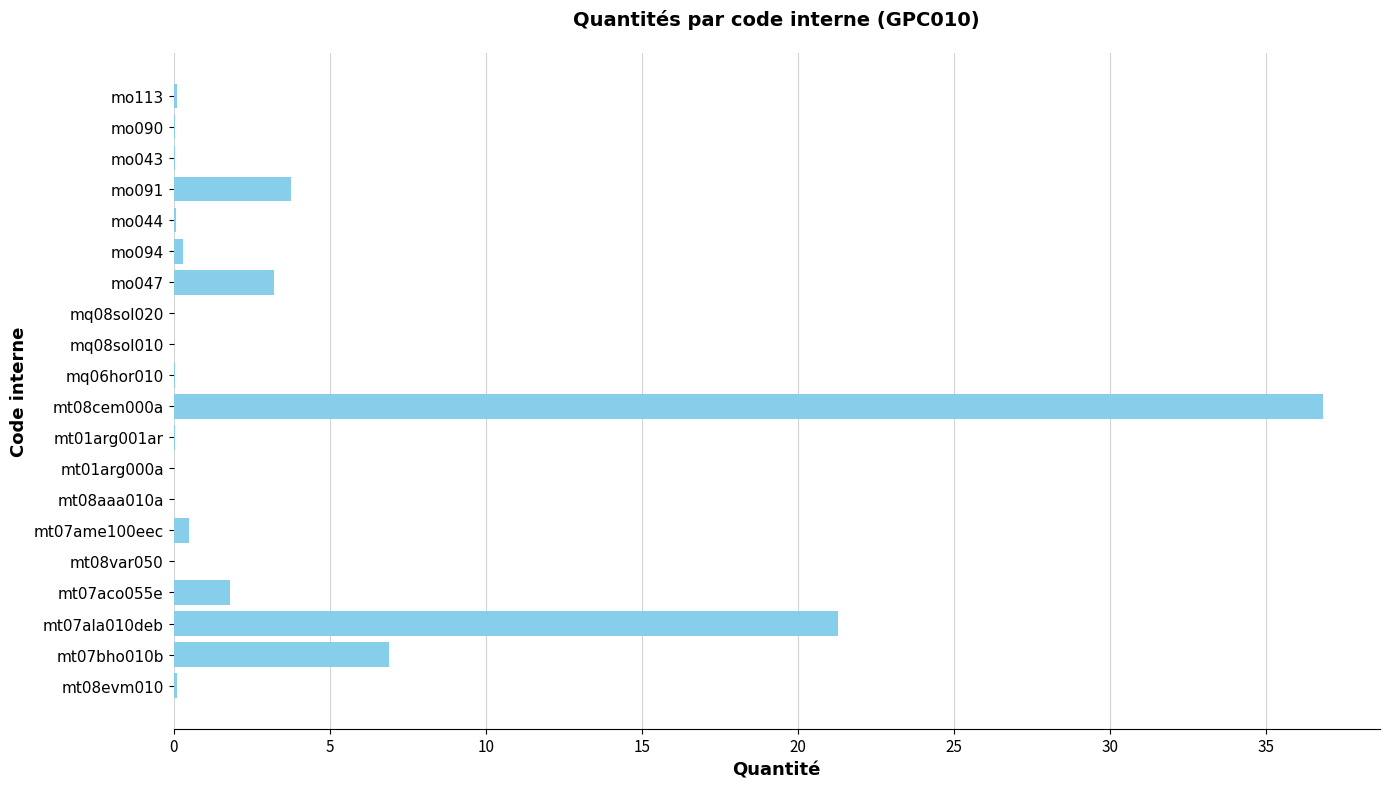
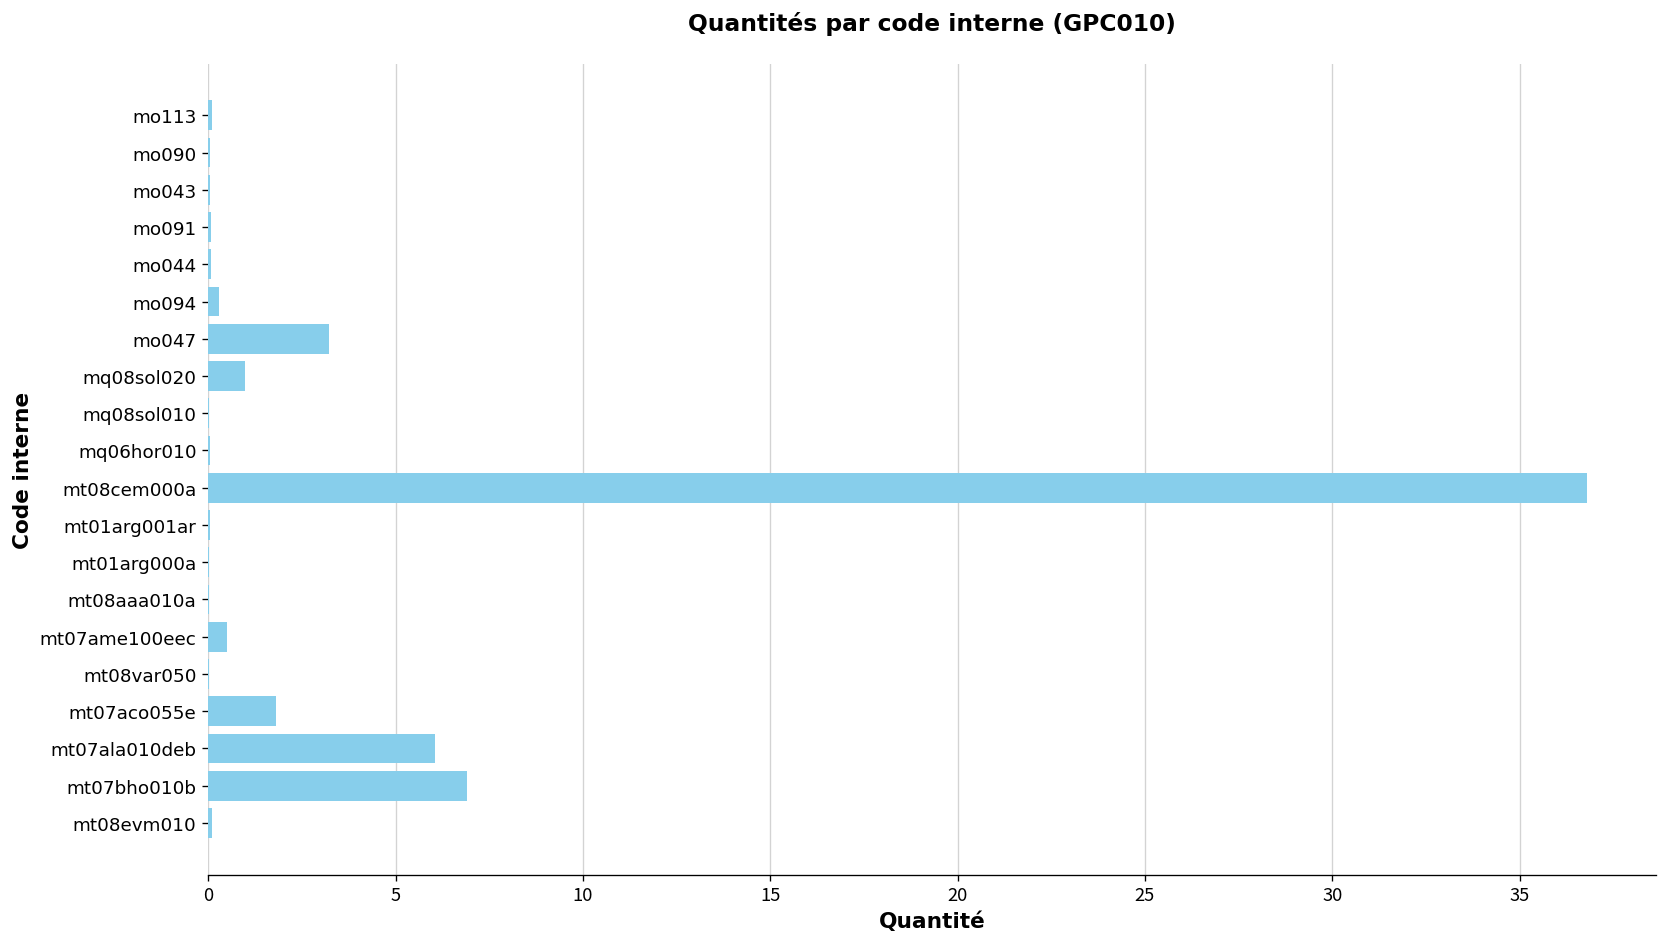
mo091: 3.8 -> 0.1
mq08sol020: 0.0 -> 1.0
mt07ala010deb: 21.3 -> 6.1
